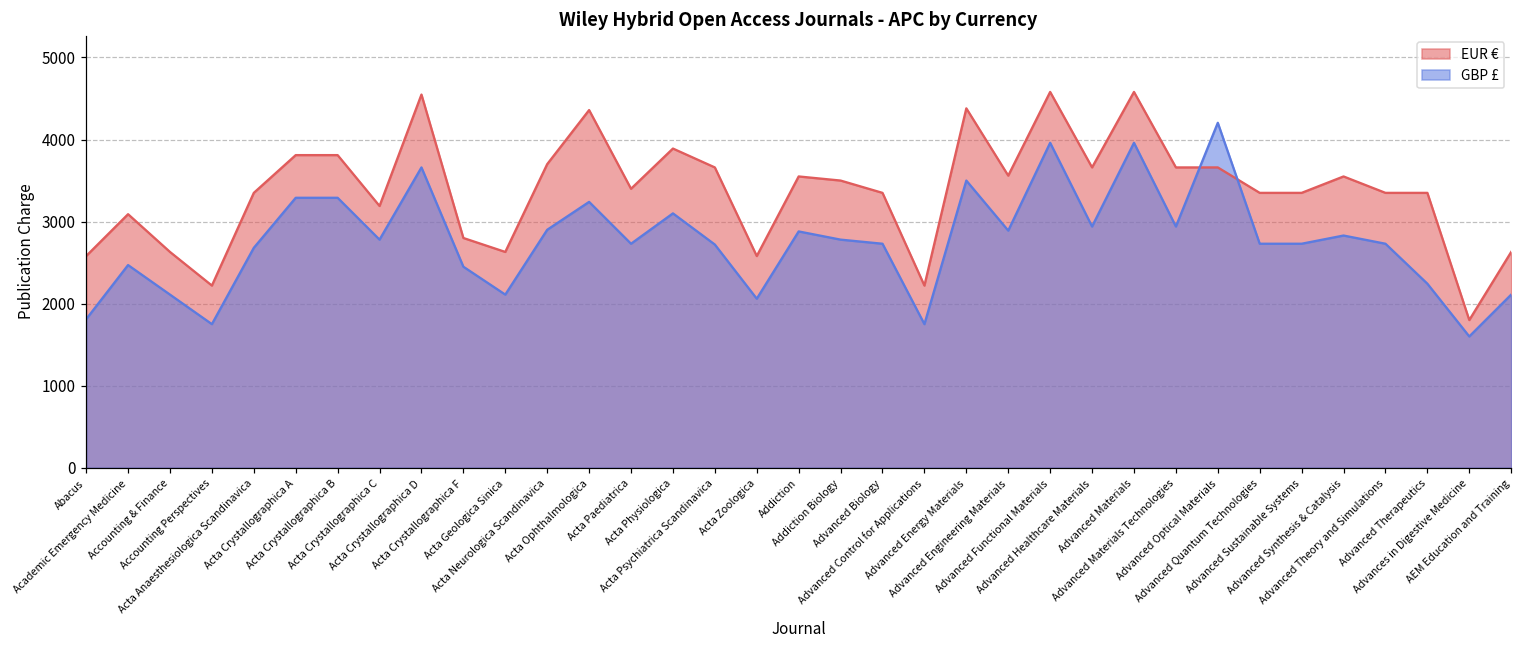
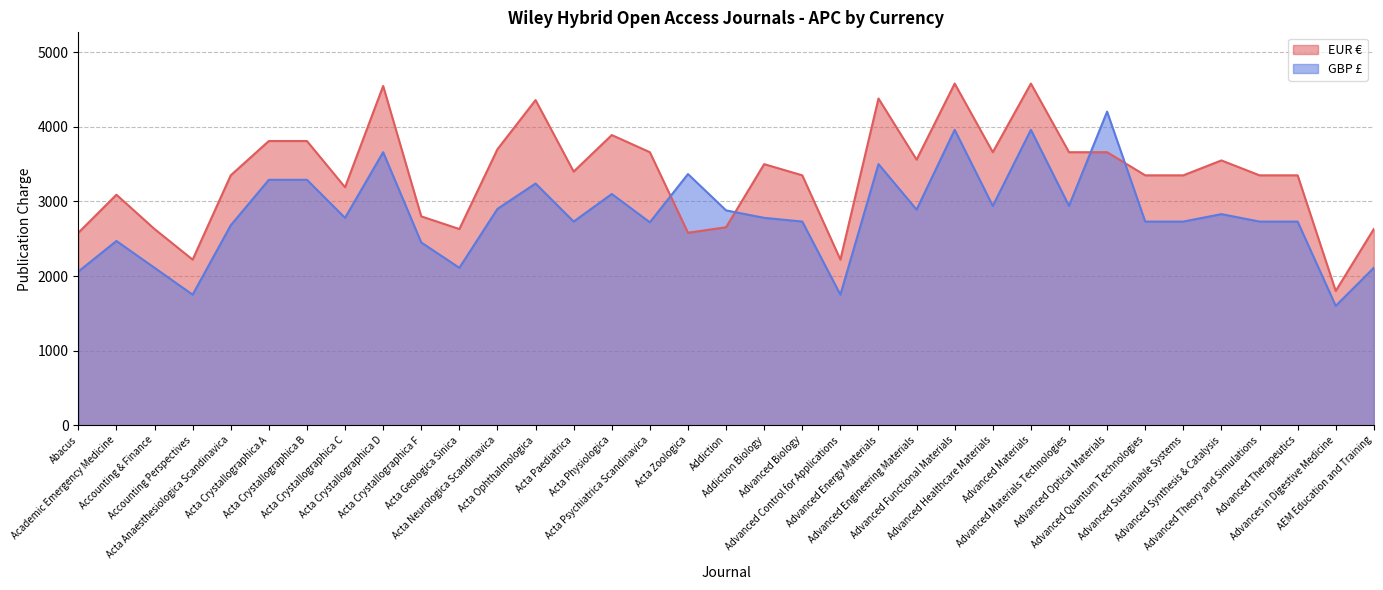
GBP £, Abacus: 1800 -> 2100
GBP £, Acta Zoologica: 2100 -> 3400
EUR €, Addiction: 3600 -> 2700
GBP £, Advanced Therapeutics: 2200 -> 2700
